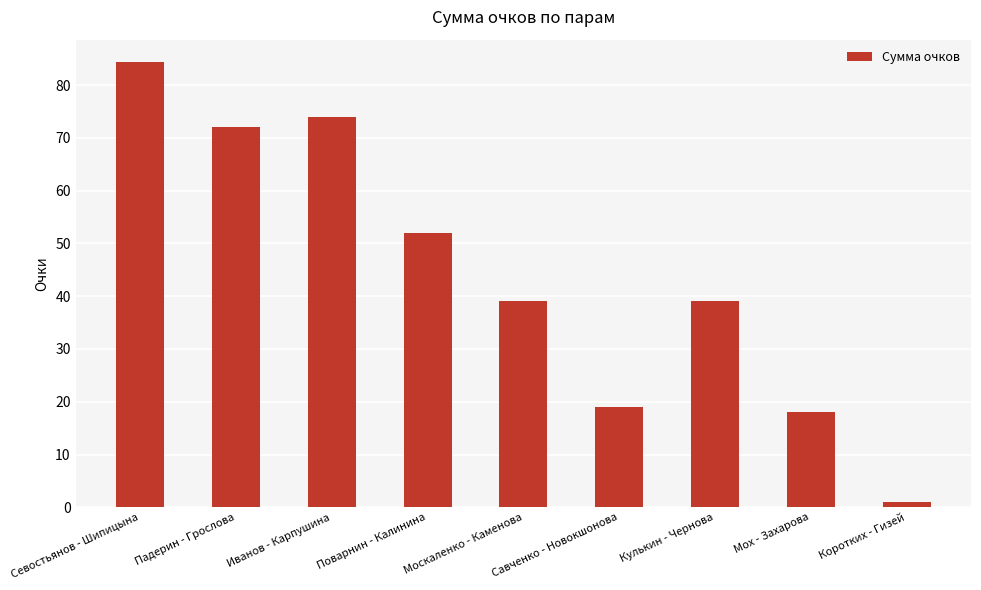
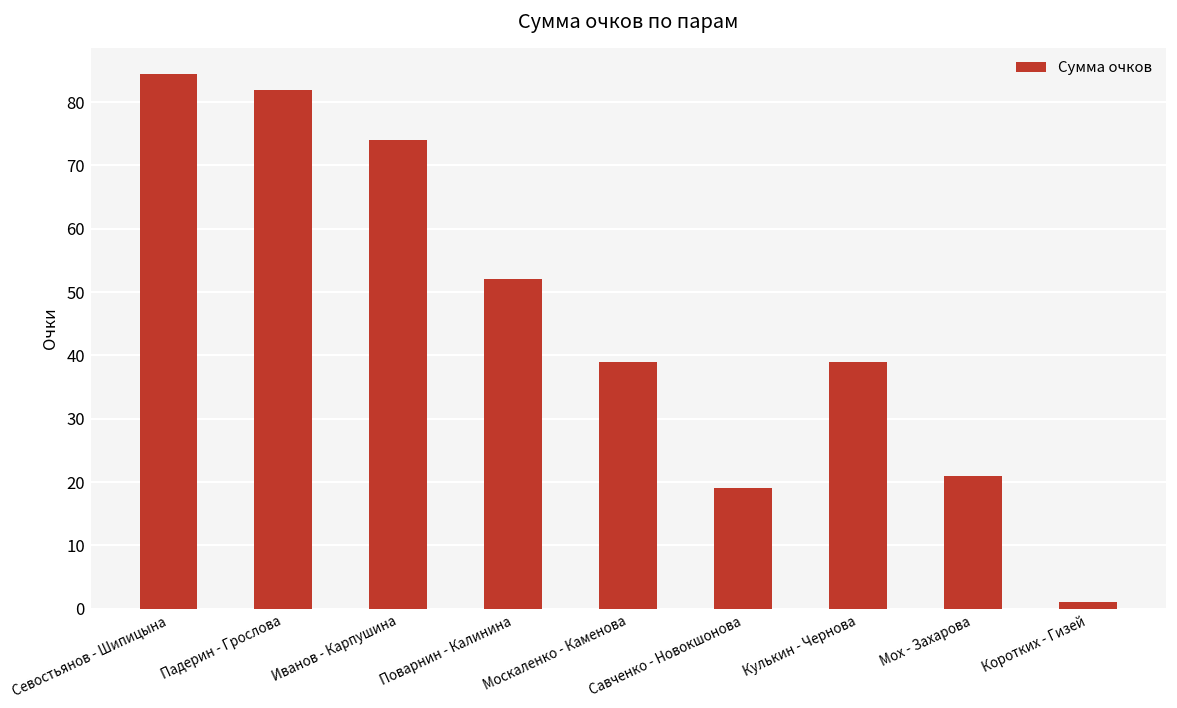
Падерин - Грослова: 72 -> 82
Мох - Захарова: 18 -> 21
